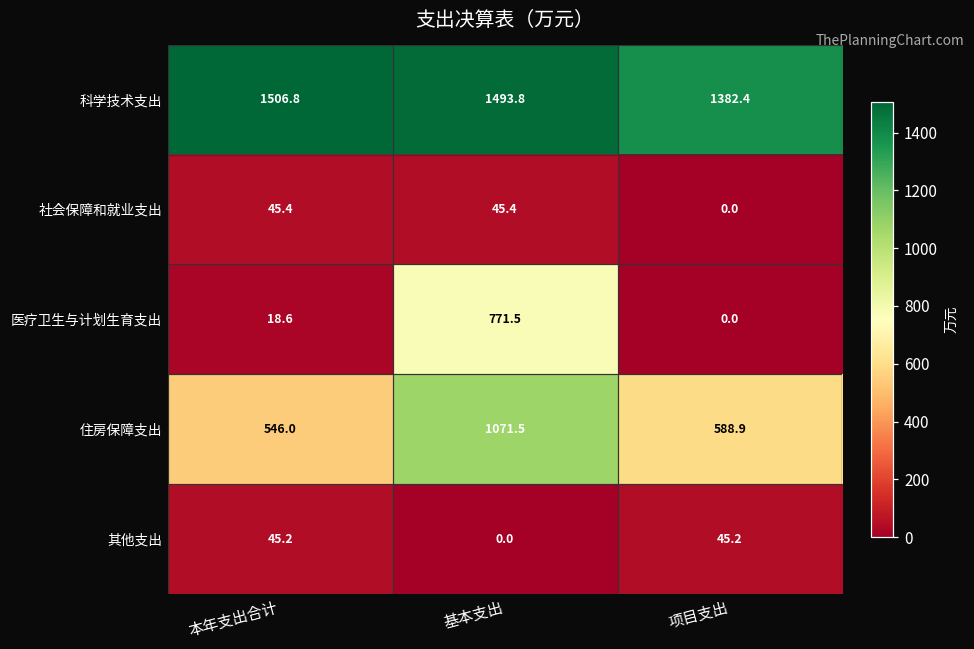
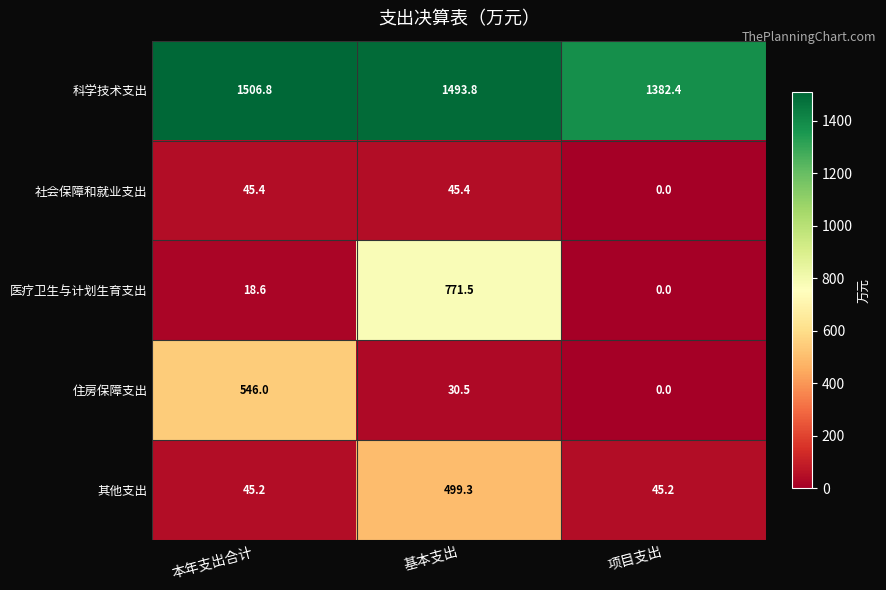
住房保障支出, 基本支出: 1071.5 -> 30.5
住房保障支出, 项目支出: 588.9 -> 0.0
其他支出, 基本支出: 0.0 -> 499.3
